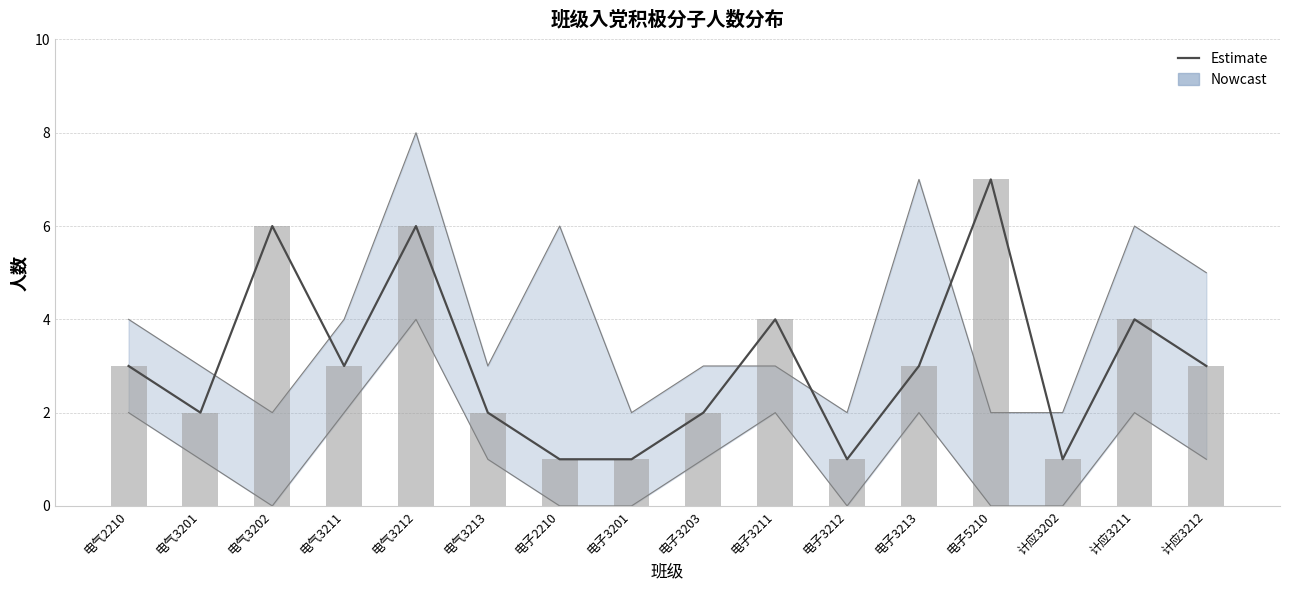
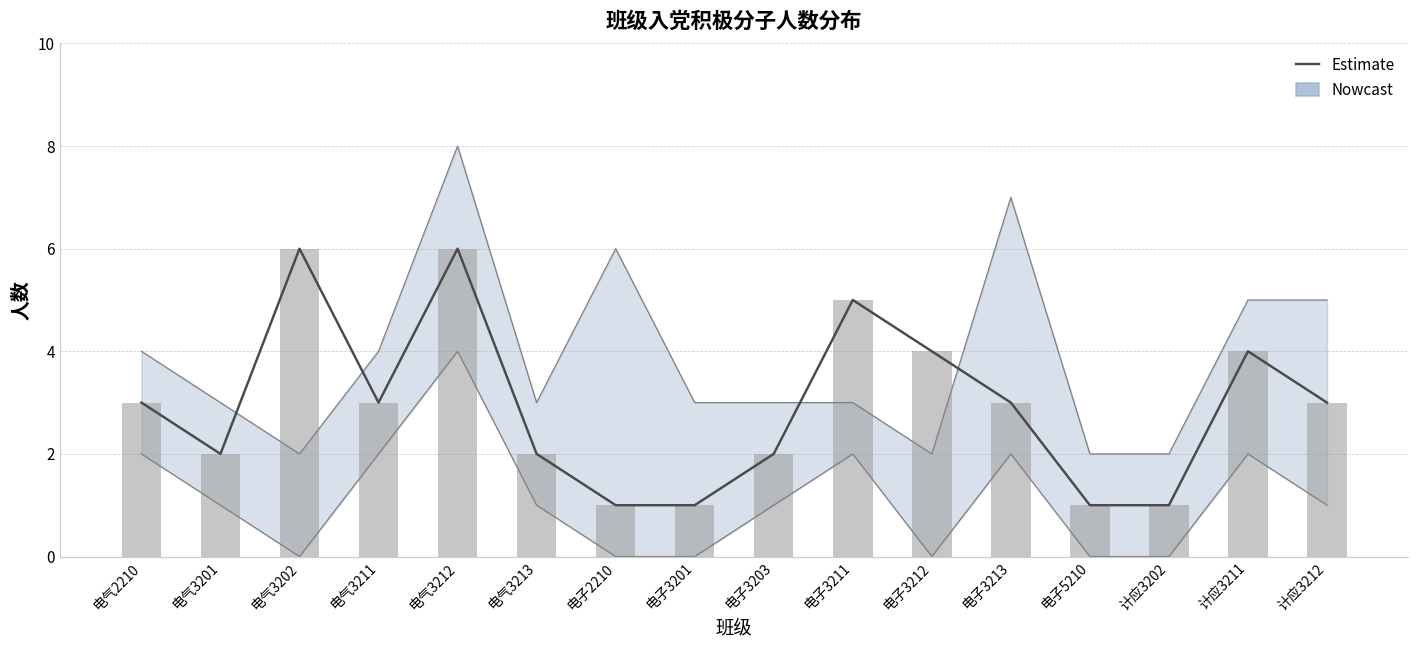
Nowcast, 电子3201: 2 -> 3
Estimate, 电子3211: 4 -> 5
Estimate, 电子3212: 1 -> 4
Estimate, 电子5210: 7 -> 1
Nowcast, 计应3211: 6 -> 5
